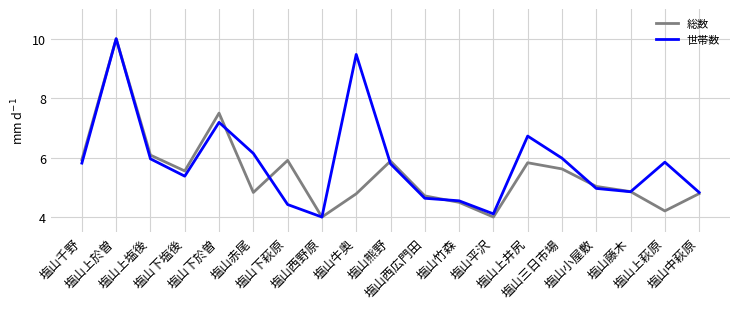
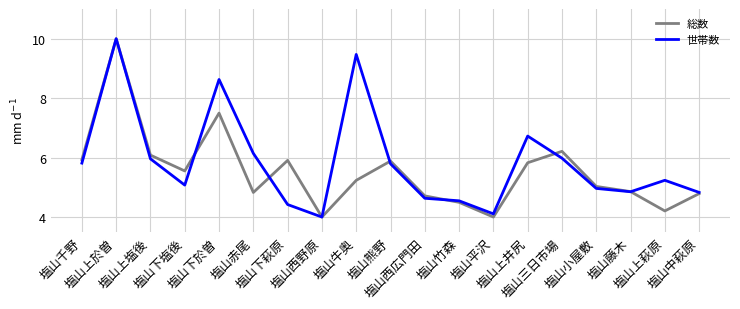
世帯数, 塩山下塩後: 5.4 -> 5.1
世帯数, 塩山下於曽: 7.2 -> 8.6
総数, 塩山牛奥: 4.8 -> 5.2
総数, 塩山三日市場: 5.6 -> 6.2
世帯数, 塩山上萩原: 5.8 -> 5.2
